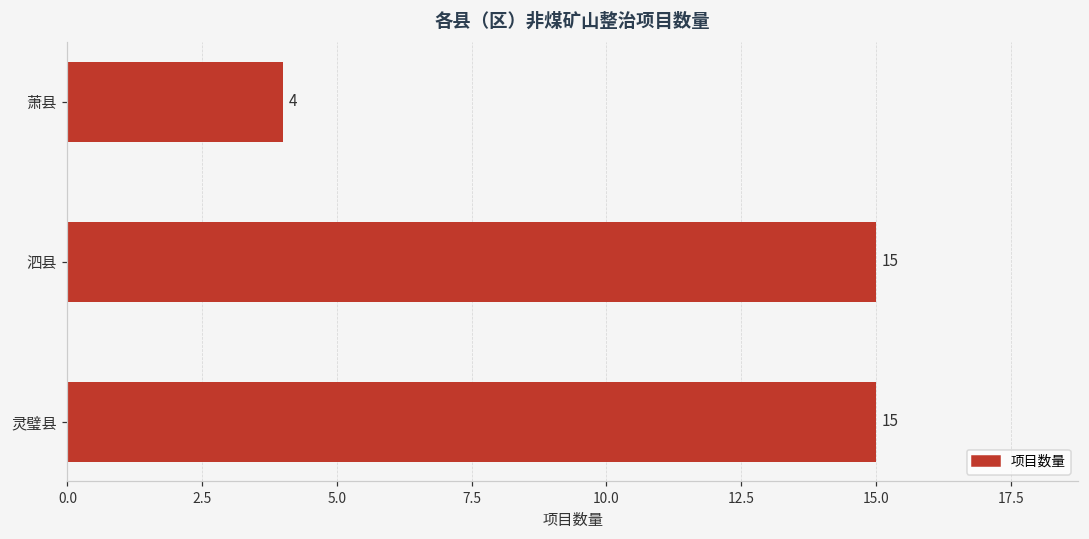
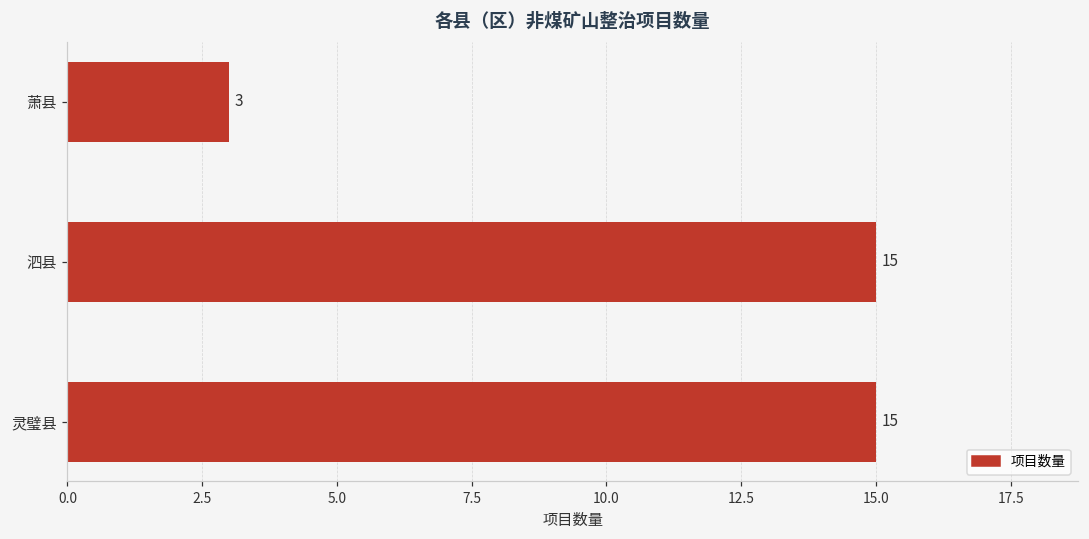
萧县: 4 -> 3
